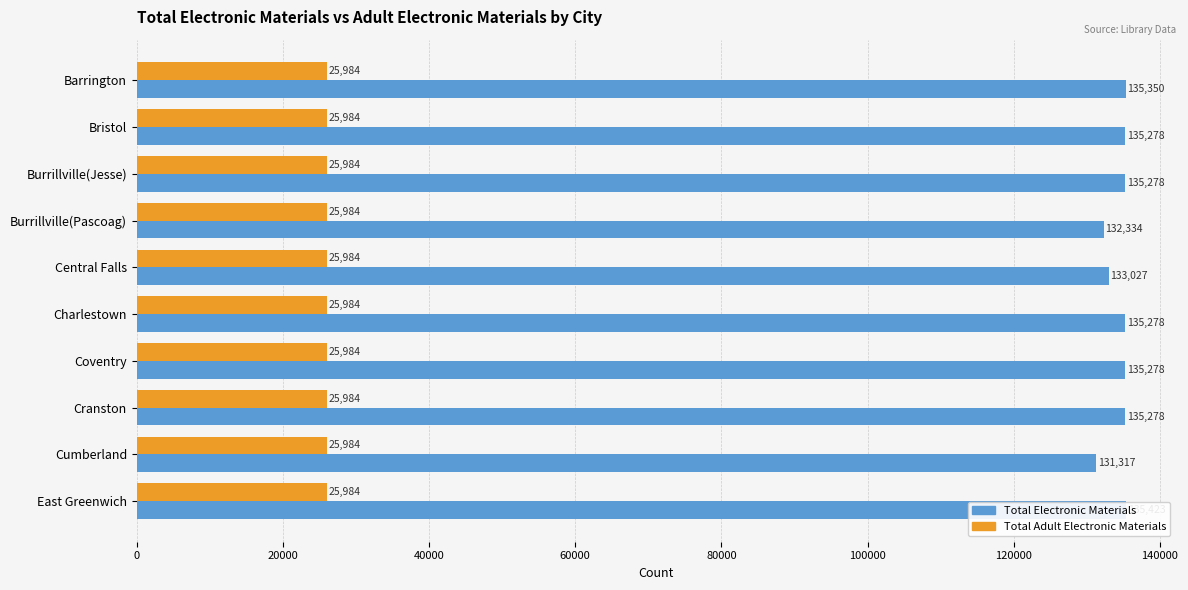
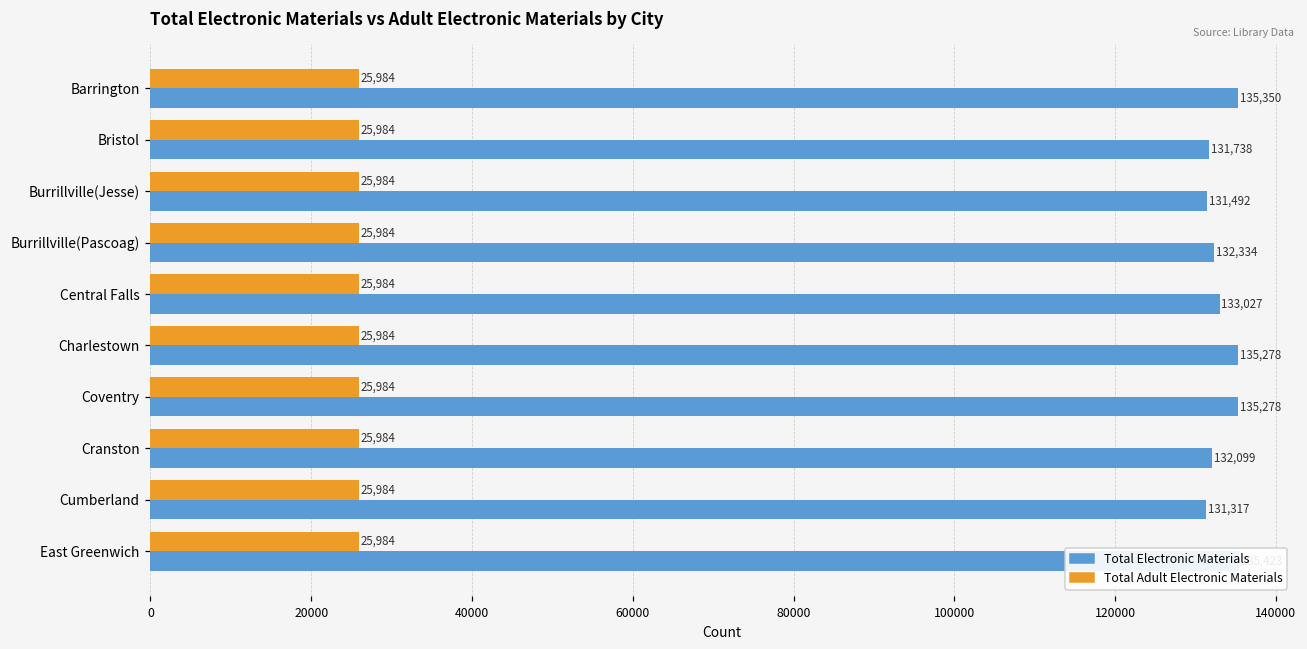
Total Electronic Materials, Bristol: 135,278 -> 131,738
Total Electronic Materials, Burrillville(Jesse): 135,278 -> 131,492
Total Electronic Materials, Cranston: 135,278 -> 132,099
